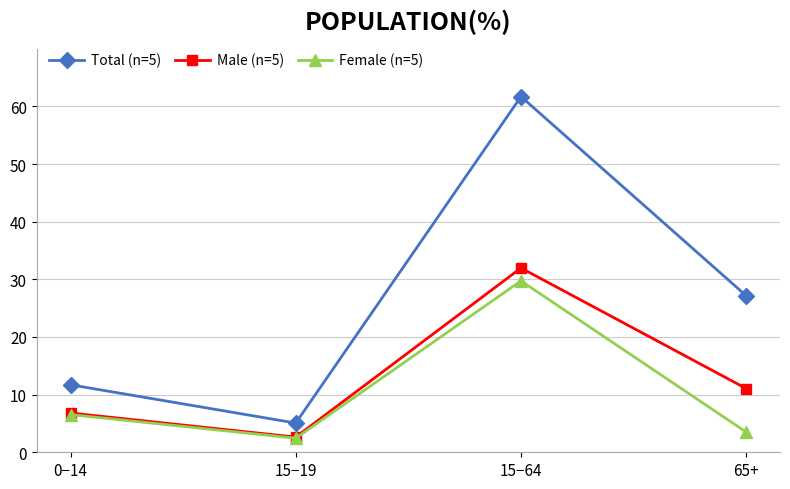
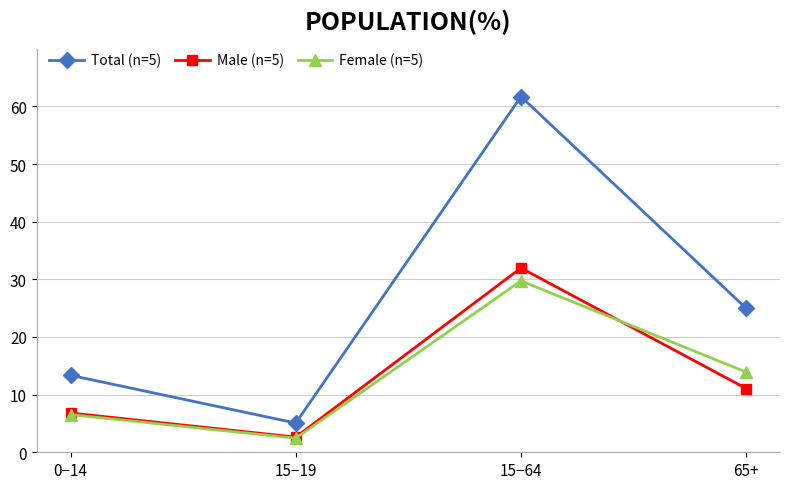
Total (n=5), 0−14: 12 -> 13
Total (n=5), 65+: 27 -> 25
Female (n=5), 65+: 4 -> 14
